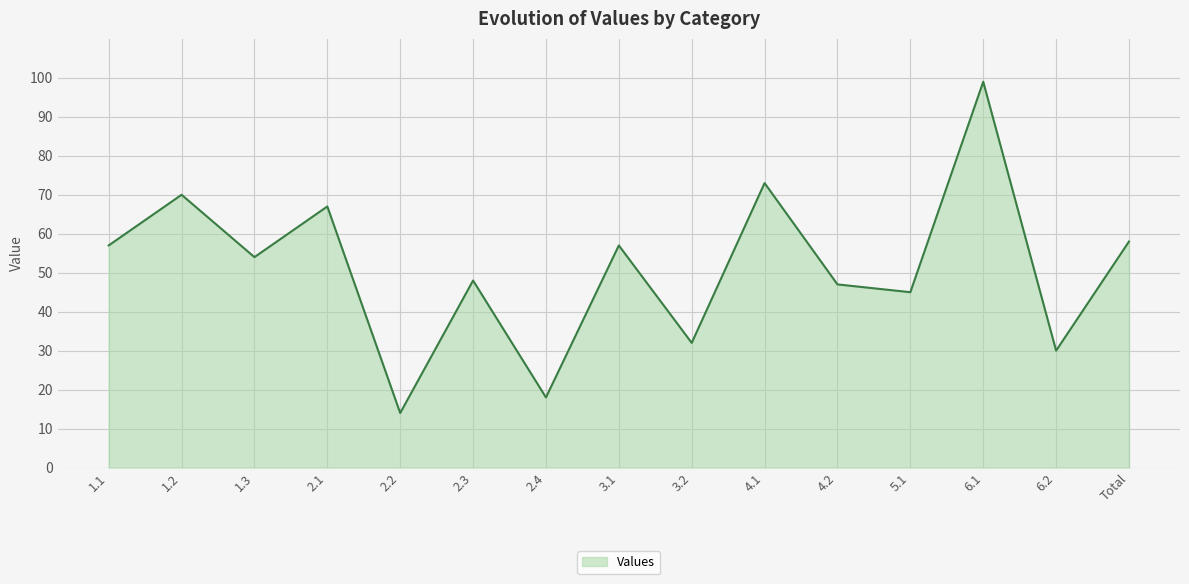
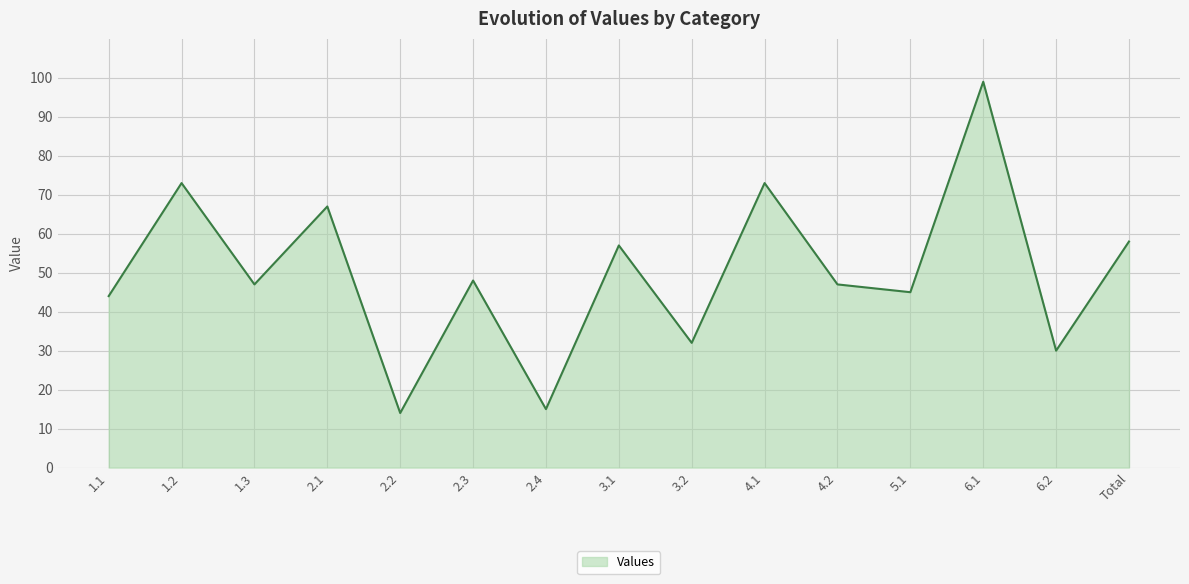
1.1: 57 -> 44
1.2: 70 -> 73
1.3: 54 -> 47
2.4: 18 -> 15
